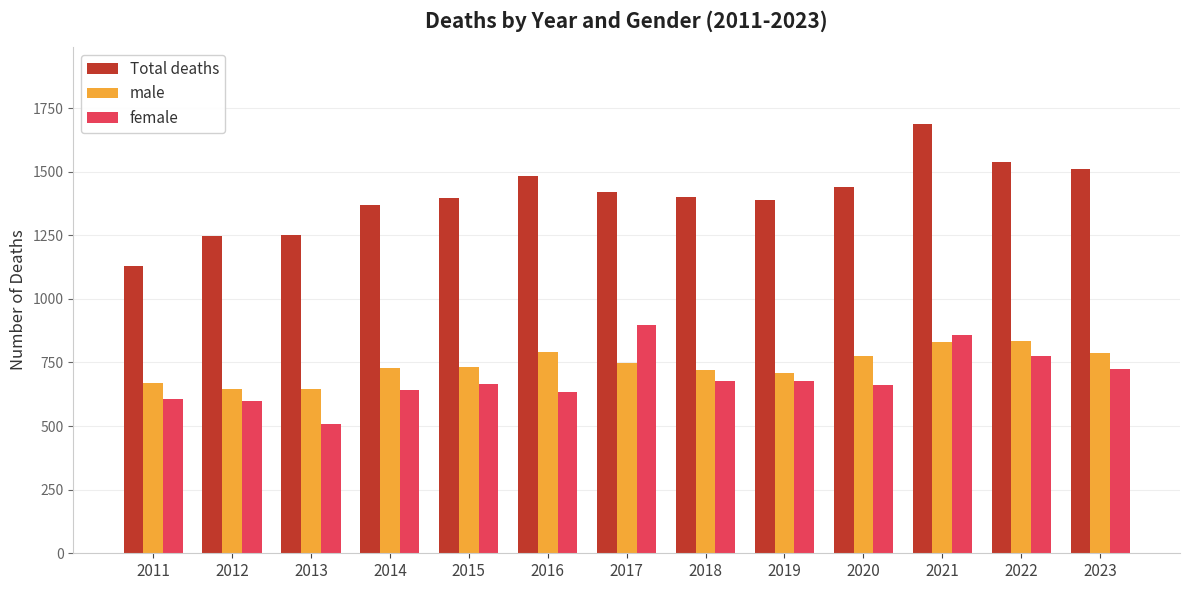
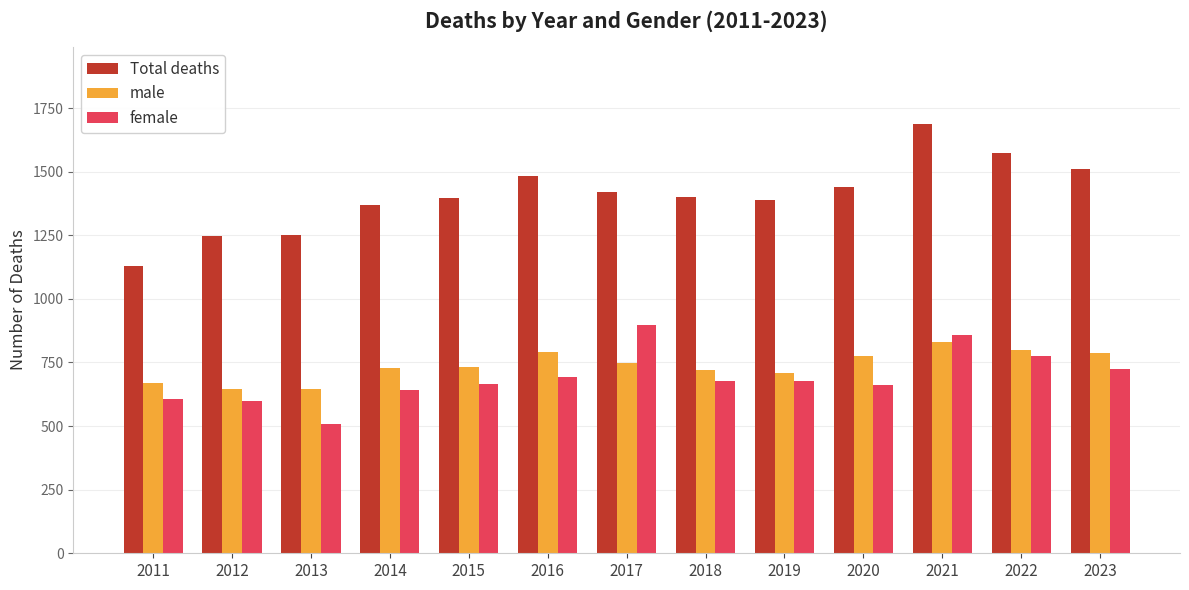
female, 2016: 640 -> 690
Total deaths, 2022: 1540 -> 1580
male, 2022: 840 -> 800
